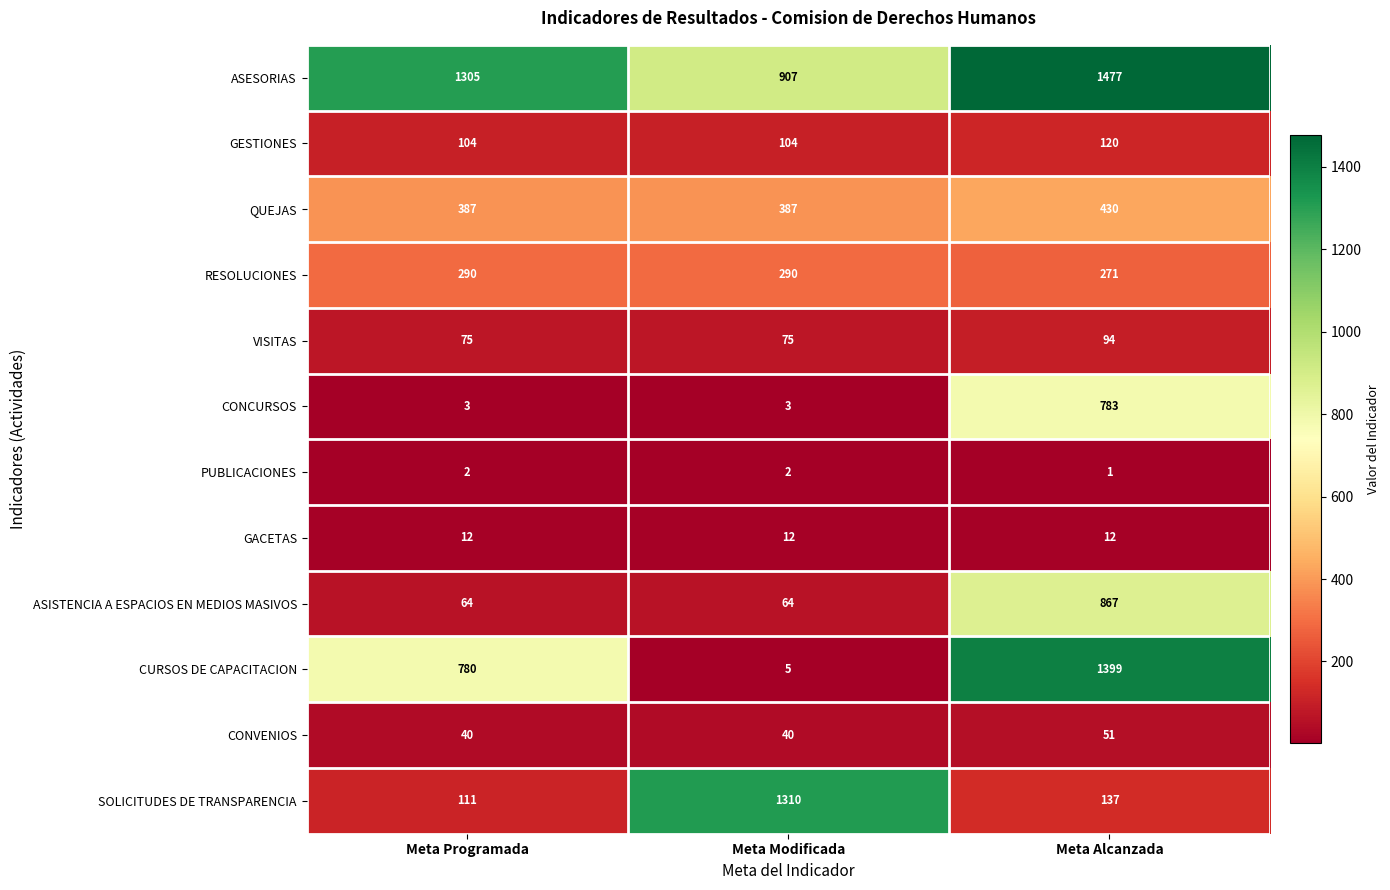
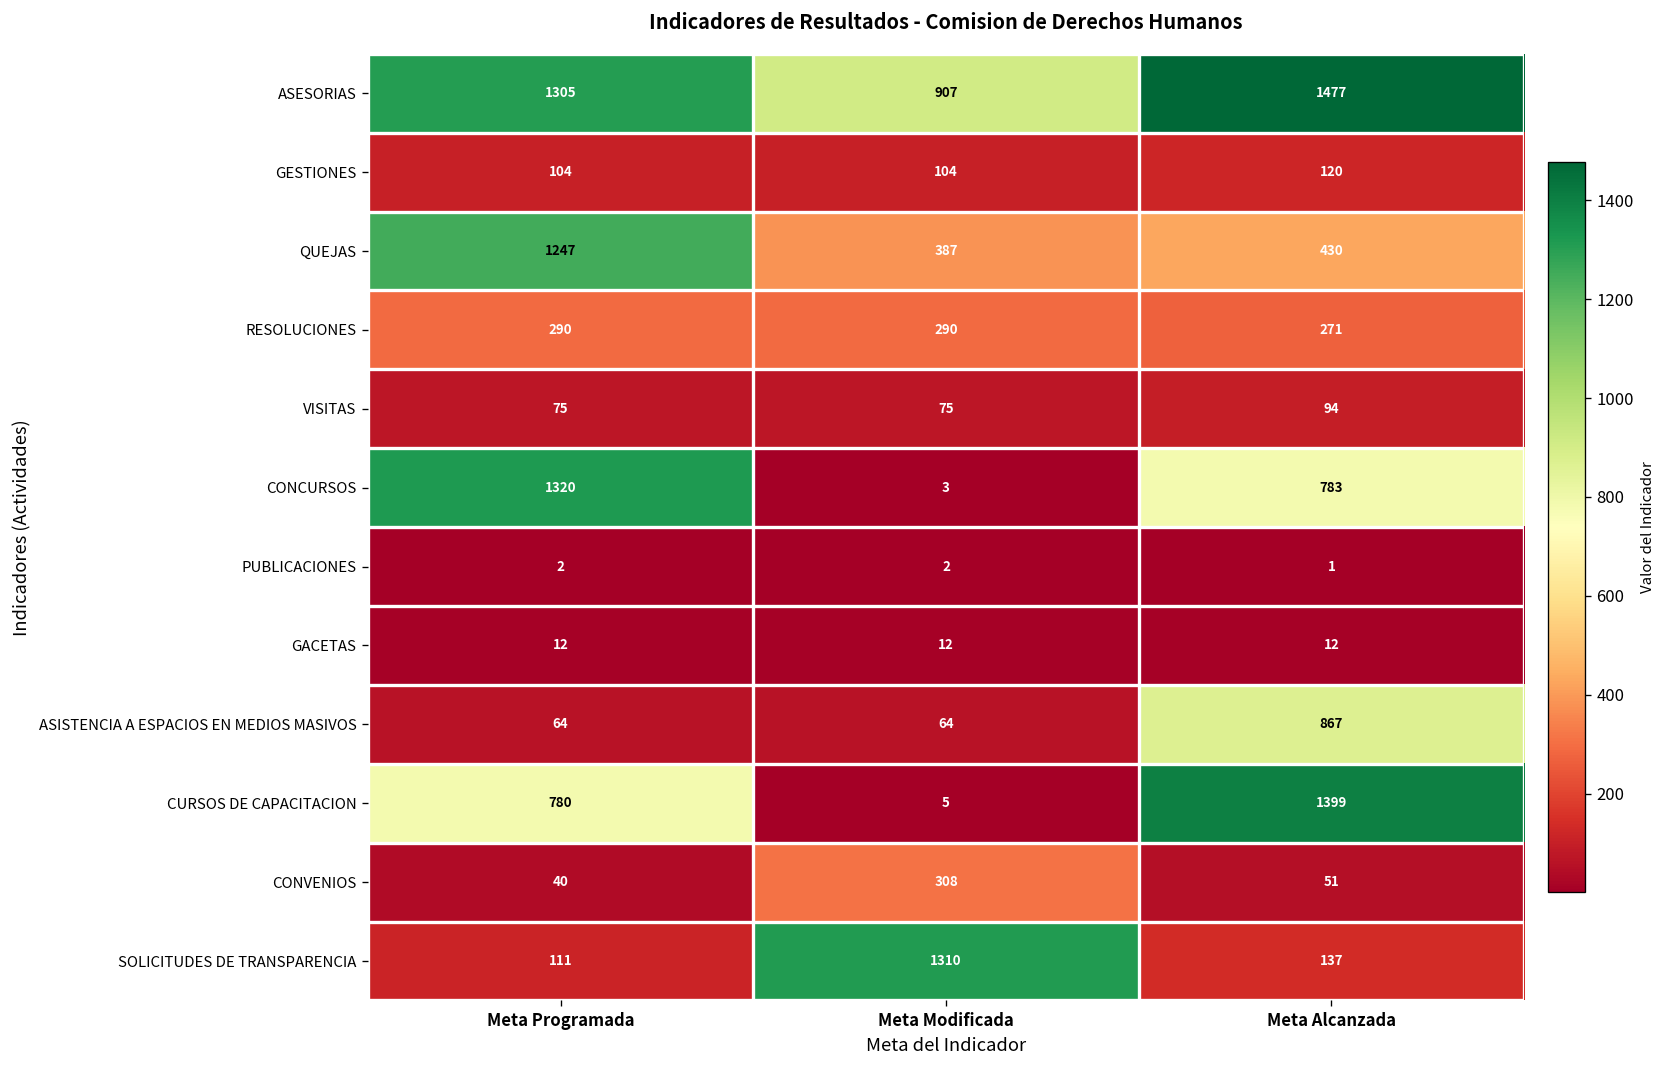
QUEJAS, Meta Programada: 387 -> 1247
CONCURSOS, Meta Programada: 3 -> 1320
CONVENIOS, Meta Modificada: 40 -> 308
